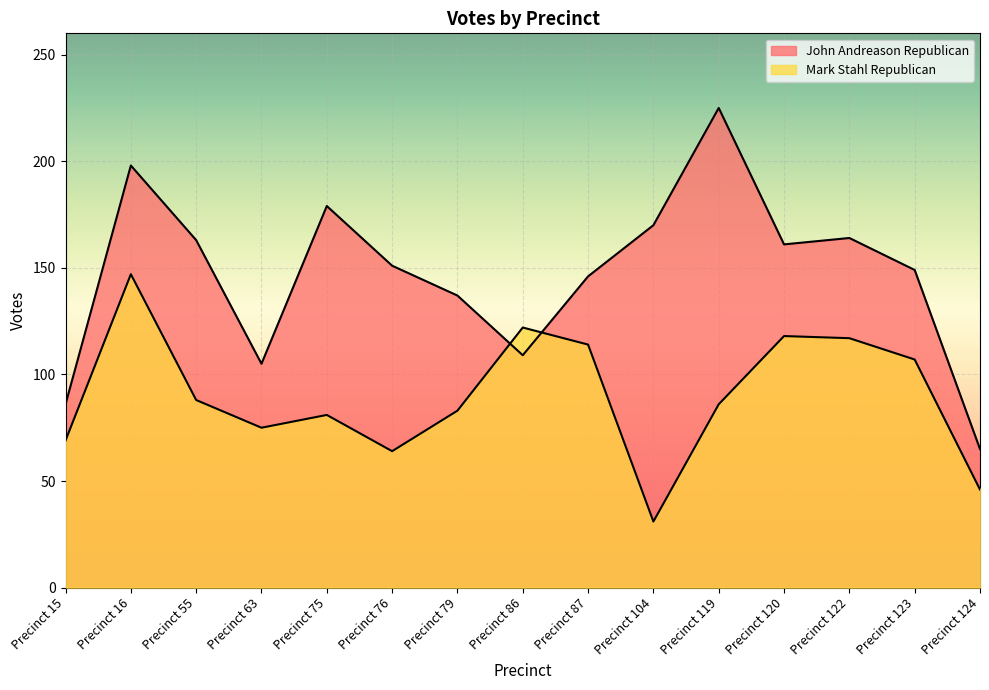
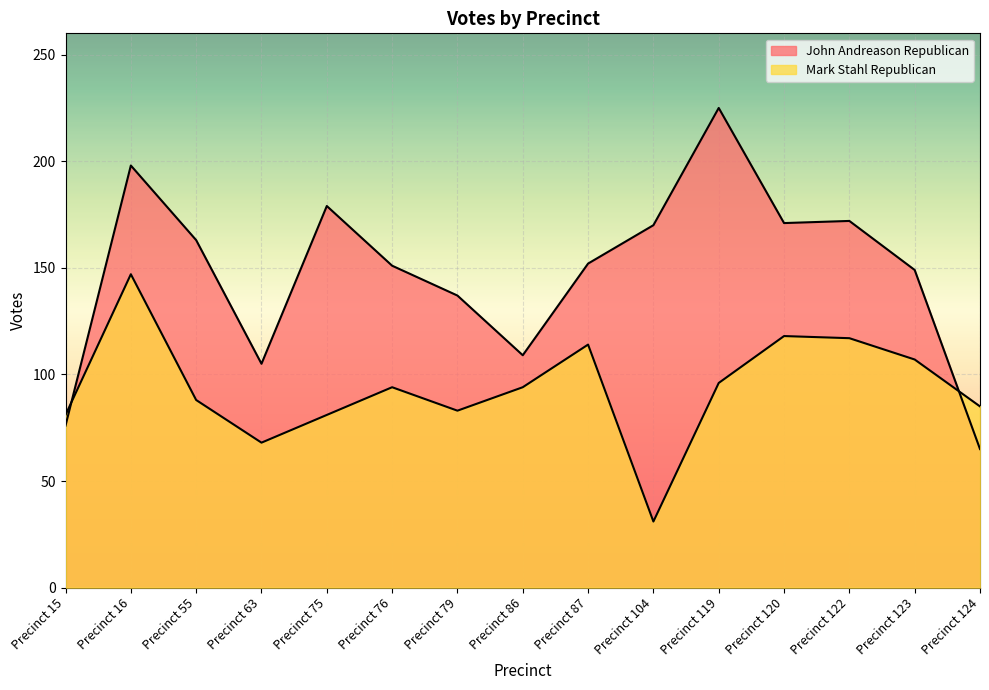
John Andreason Republican, Precinct 15: 86 -> 76
Mark Stahl Republican, Precinct 15: 69 -> 81
Mark Stahl Republican, Precinct 63: 75 -> 68
Mark Stahl Republican, Precinct 76: 64 -> 94
Mark Stahl Republican, Precinct 86: 122 -> 94
John Andreason Republican, Precinct 87: 146 -> 152
Mark Stahl Republican, Precinct 119: 86 -> 96
John Andreason Republican, Precinct 120: 161 -> 171
John Andreason Republican, Precinct 122: 164 -> 172
Mark Stahl Republican, Precinct 124: 46 -> 85
